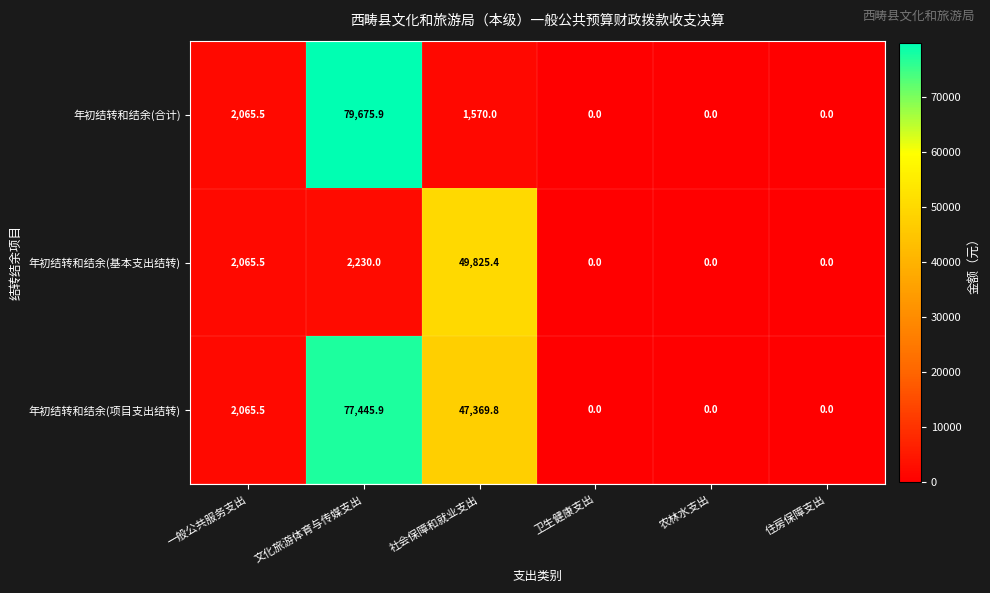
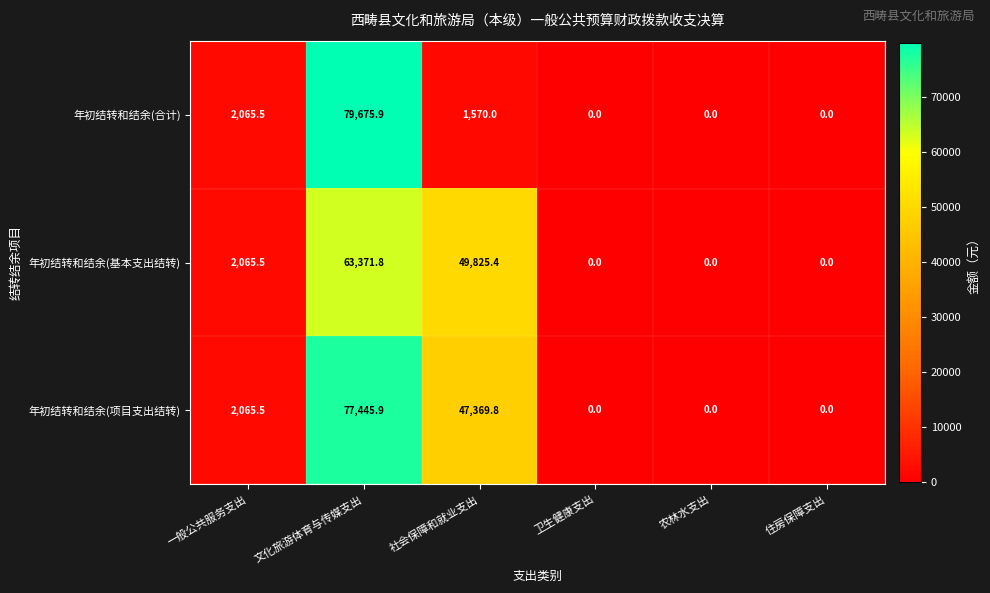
年初结转和结余(基本支出结转), 文化旅游体育与传媒支出: 2,230.0 -> 63,371.8
